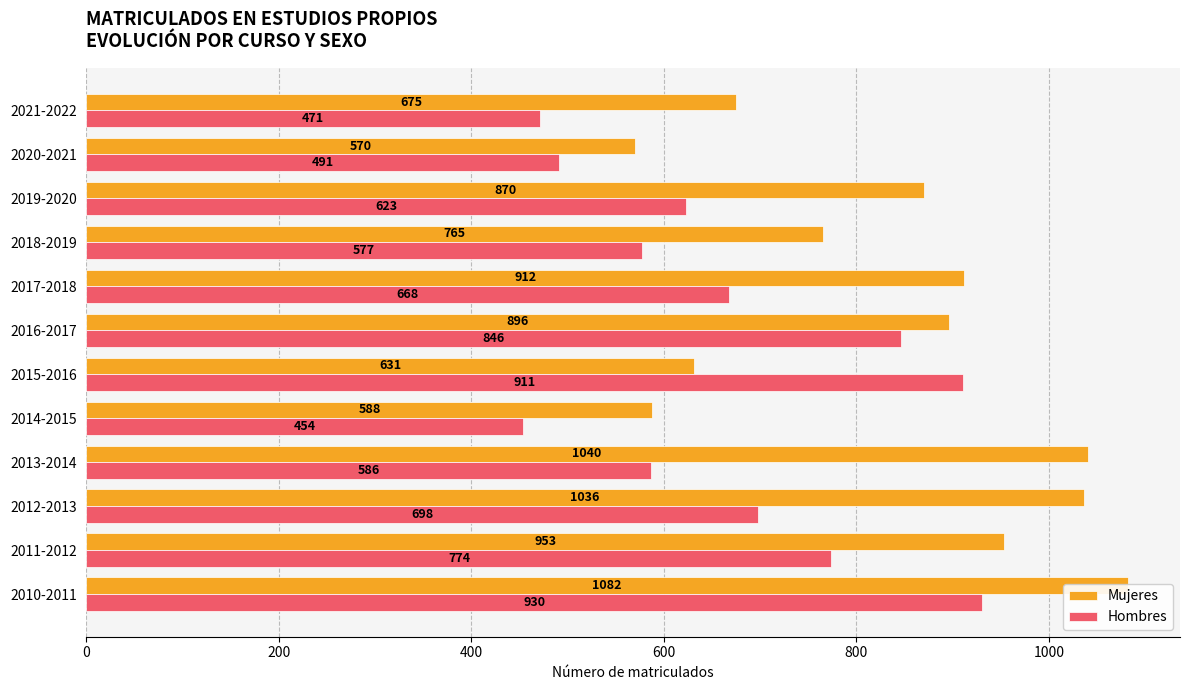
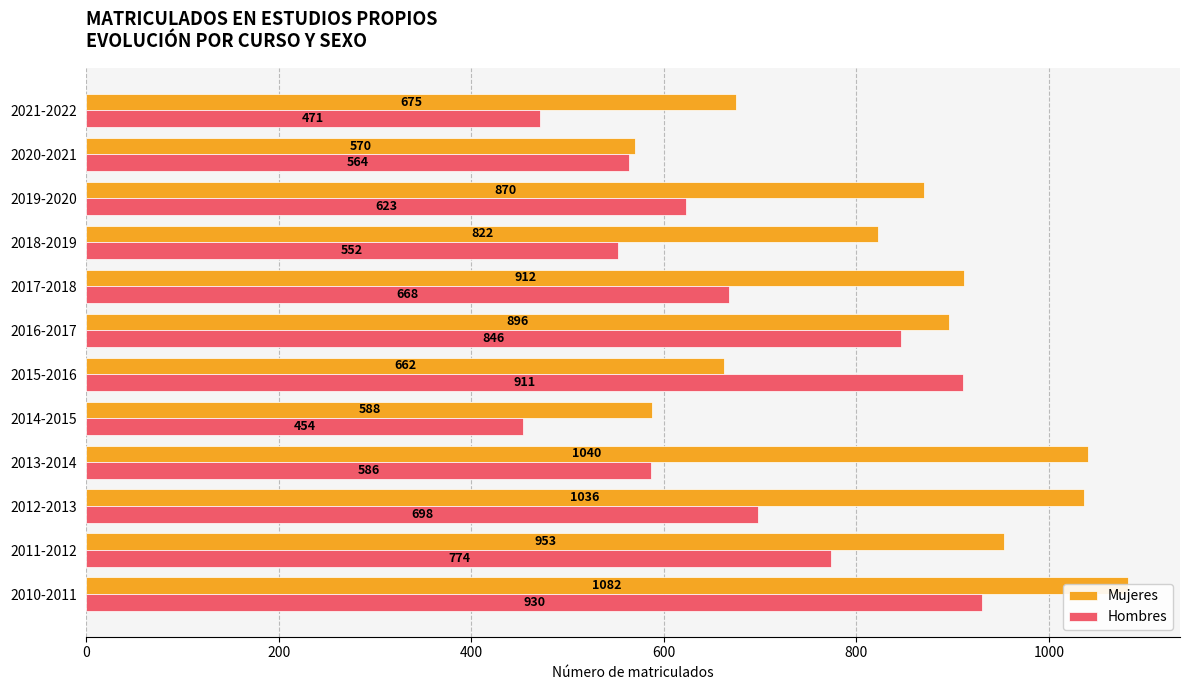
Hombres, 2020-2021: 491 -> 564
Mujeres, 2018-2019: 765 -> 822
Hombres, 2018-2019: 577 -> 552
Mujeres, 2015-2016: 631 -> 662
